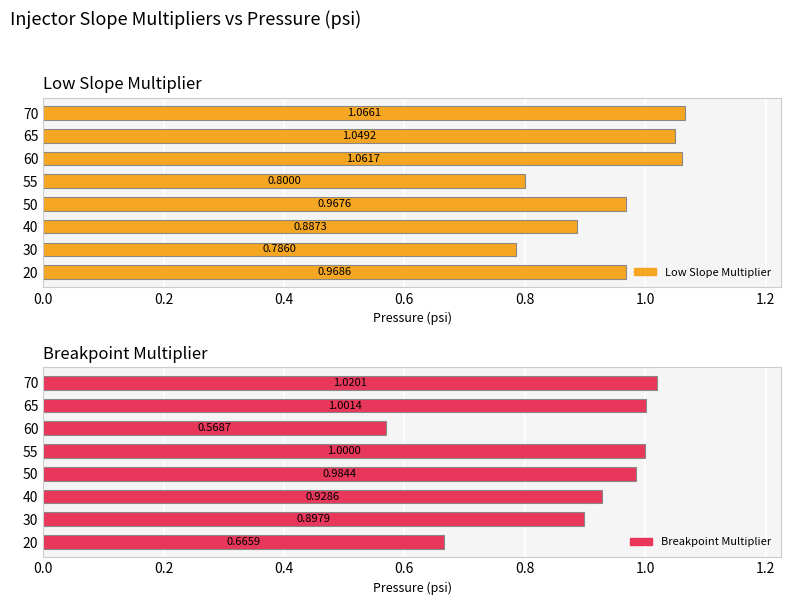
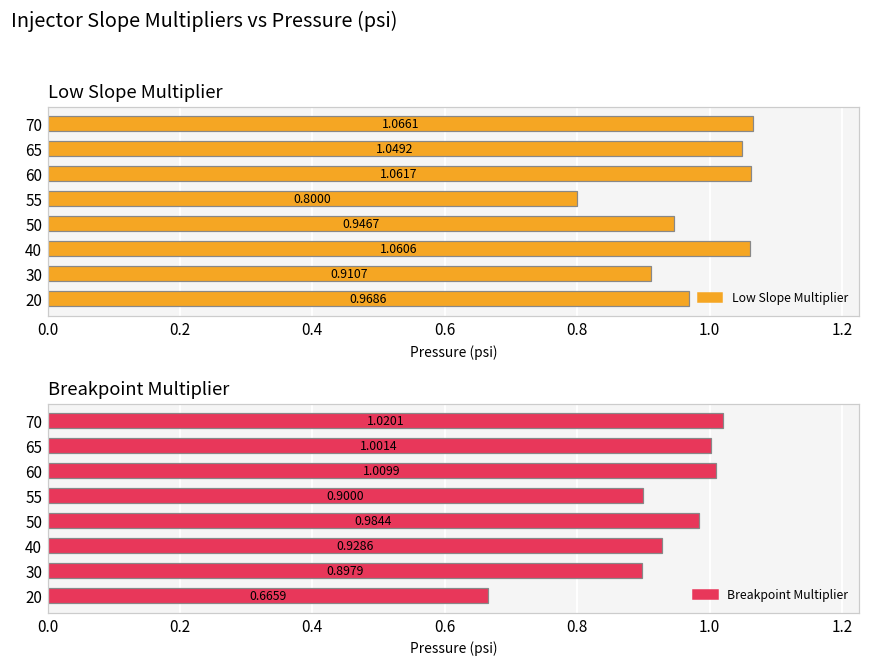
Low Slope Multiplier, 50: 0.9676 -> 0.9467
Low Slope Multiplier, 40: 0.8873 -> 1.0606
Low Slope Multiplier, 30: 0.7860 -> 0.9107
Breakpoint Multiplier, 60: 0.5687 -> 1.0099
Breakpoint Multiplier, 55: 1.0000 -> 0.9000
